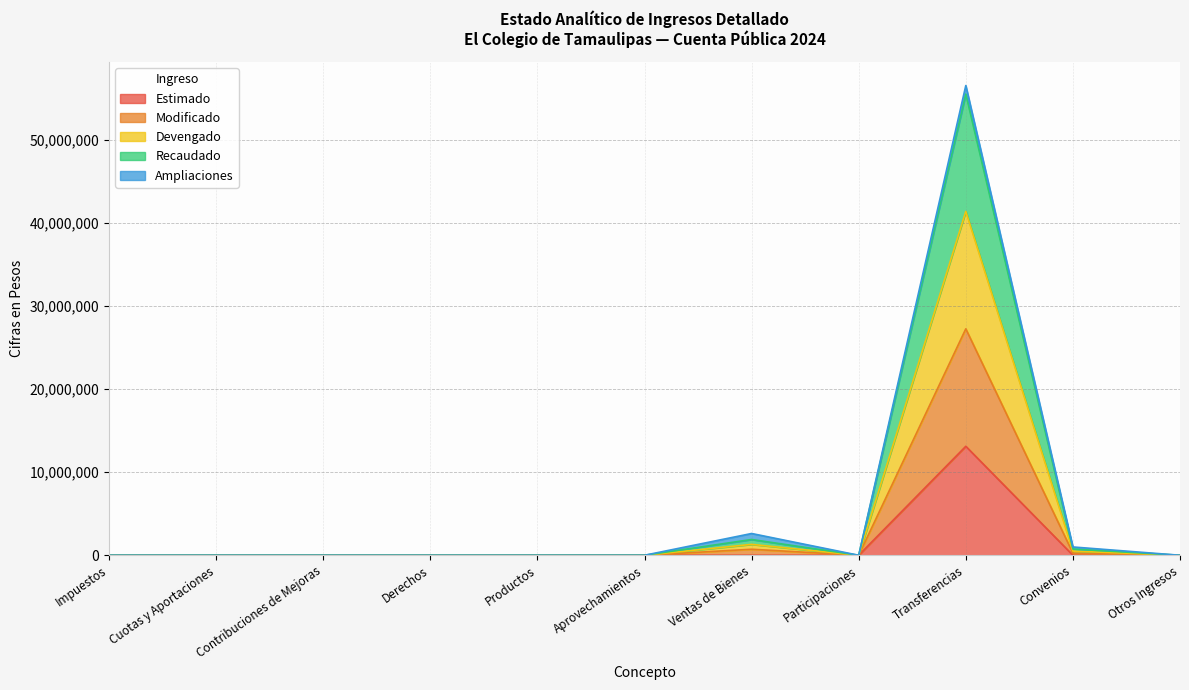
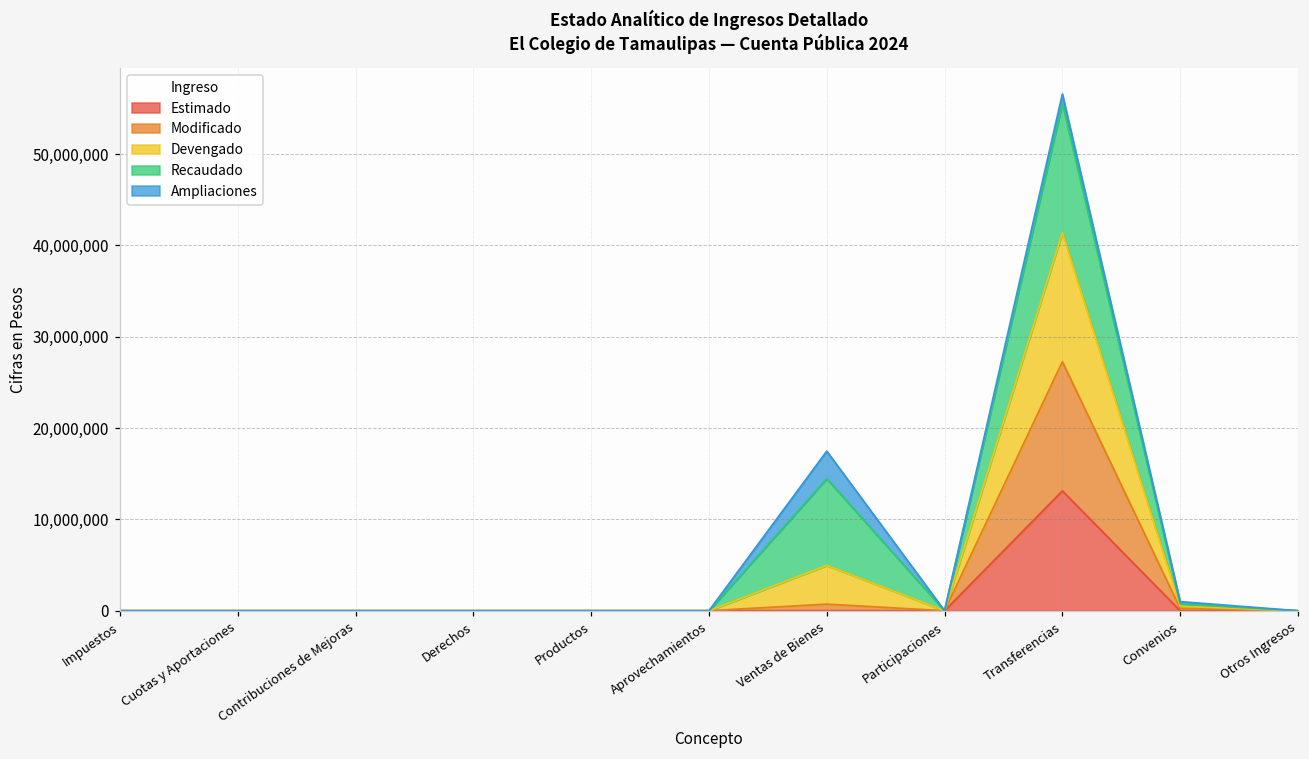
Devengado, Ventas de Bienes: 1,000,000 -> 4,000,000
Recaudado, Ventas de Bienes: 1,000,000 -> 9,000,000
Ampliaciones, Ventas de Bienes: 1,000,000 -> 3,000,000
